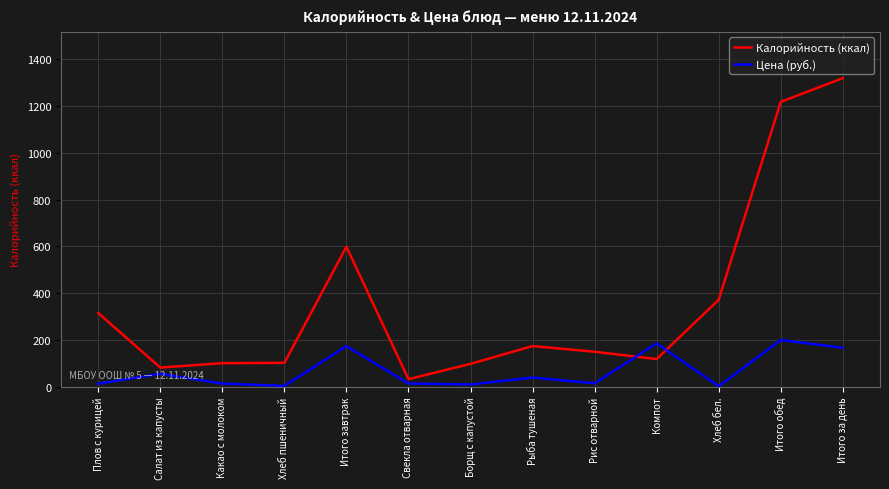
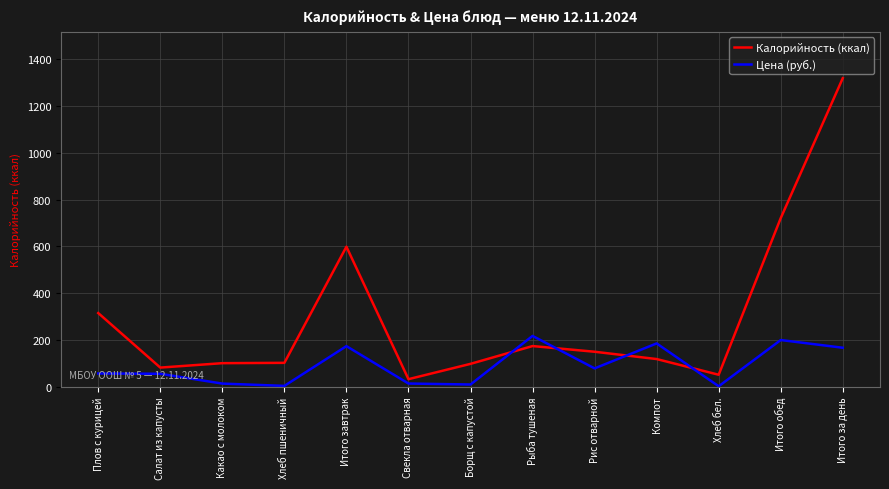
Цена (руб.), Плов с курицей: 10 -> 60
Цена (руб.), Рыба тушеная: 40 -> 220
Цена (руб.), Рис отварной: 10 -> 80
Калорийность (ккал), Хлеб бел.: 370 -> 50
Калорийность (ккал), Итого обед: 1220 -> 720
